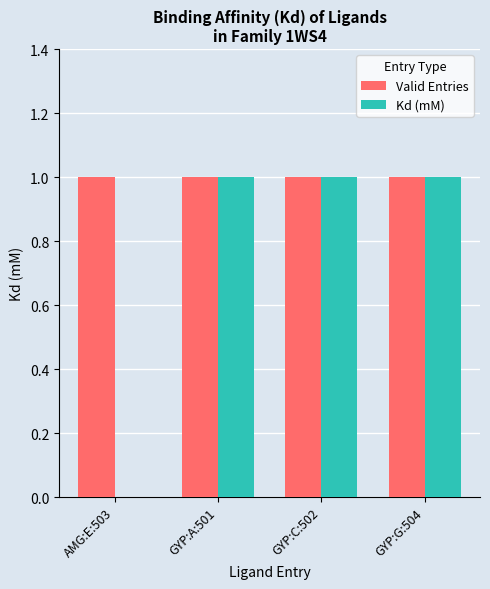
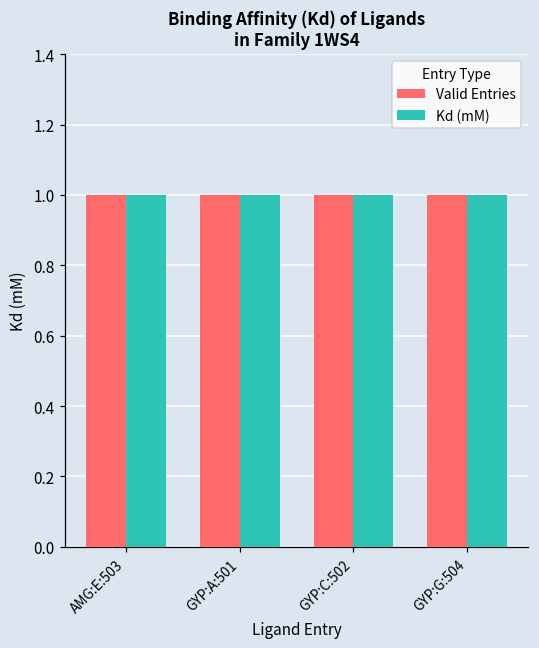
Kd (mM), AMG:E:503: 0 -> 1
